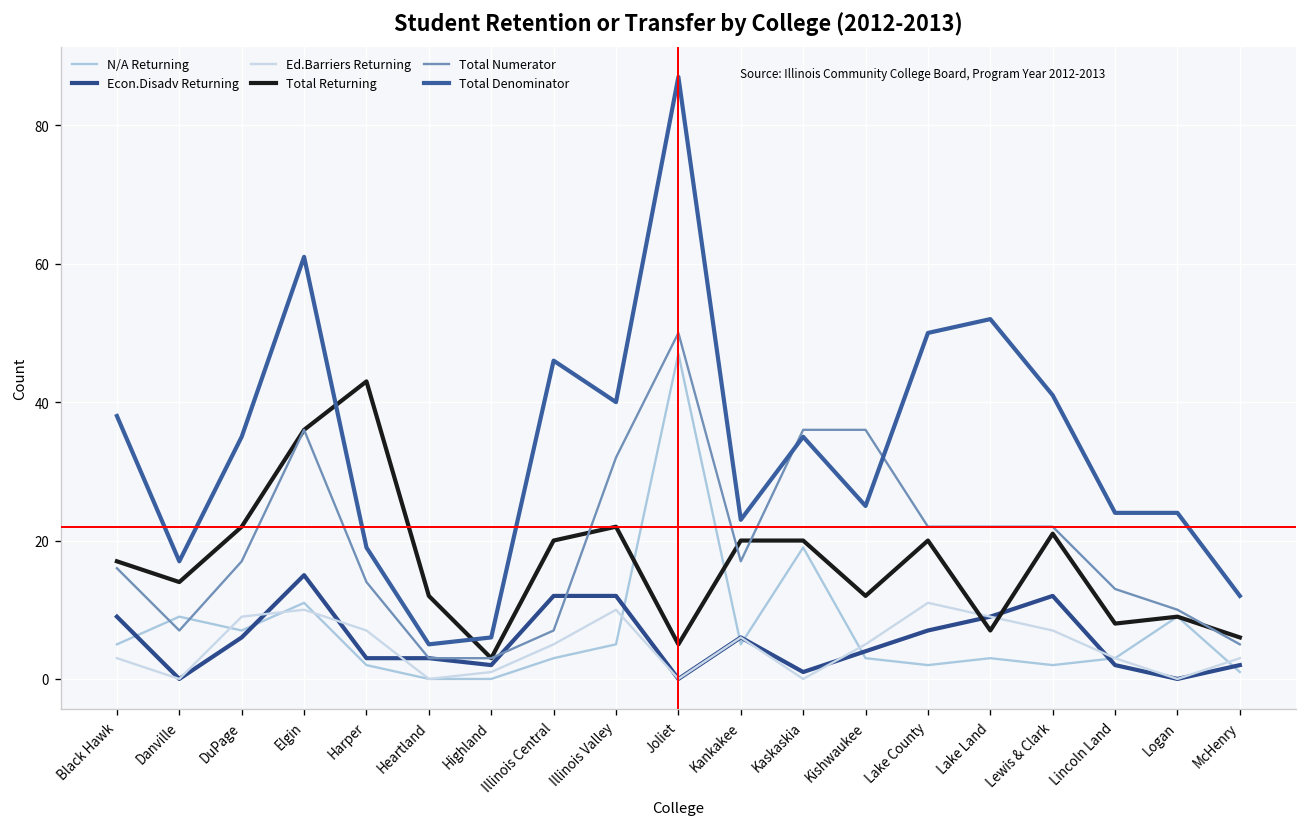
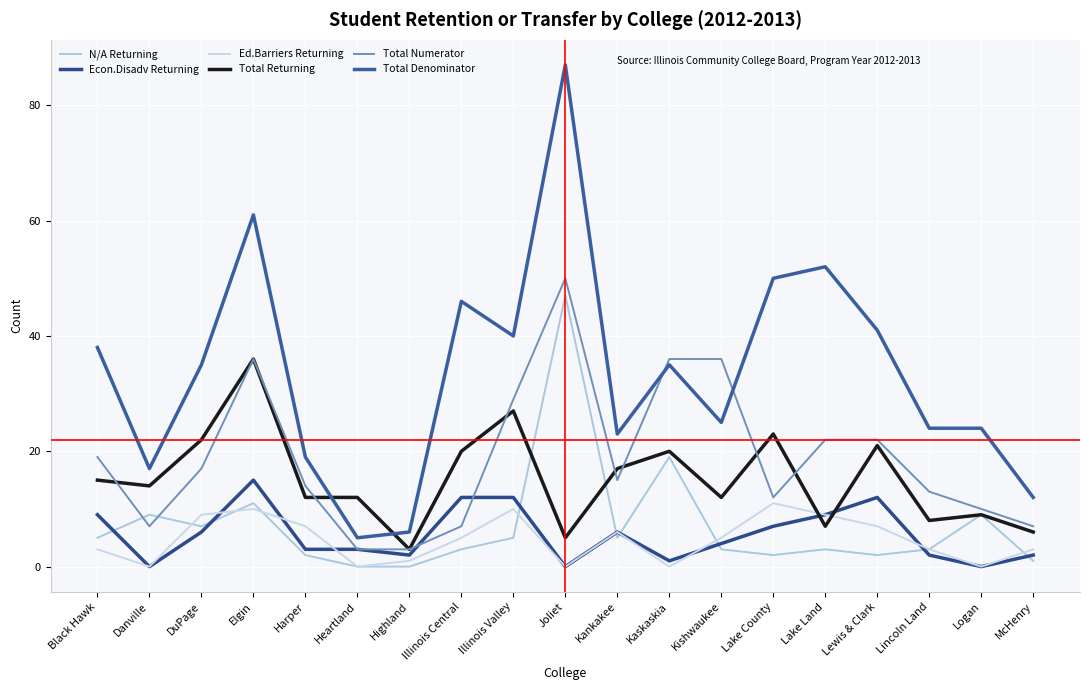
Total Returning, Black Hawk: 17 -> 15
Total Numerator, Black Hawk: 16 -> 19
Total Returning, Harper: 43 -> 12
Total Returning, Illinois Valley: 22 -> 27
Total Numerator, Illinois Valley: 32 -> 29
Total Returning, Kankakee: 20 -> 17
Total Numerator, Kankakee: 17 -> 15
Total Returning, Lake County: 20 -> 23
Total Numerator, Lake County: 22 -> 12
Total Numerator, McHenry: 5 -> 7
